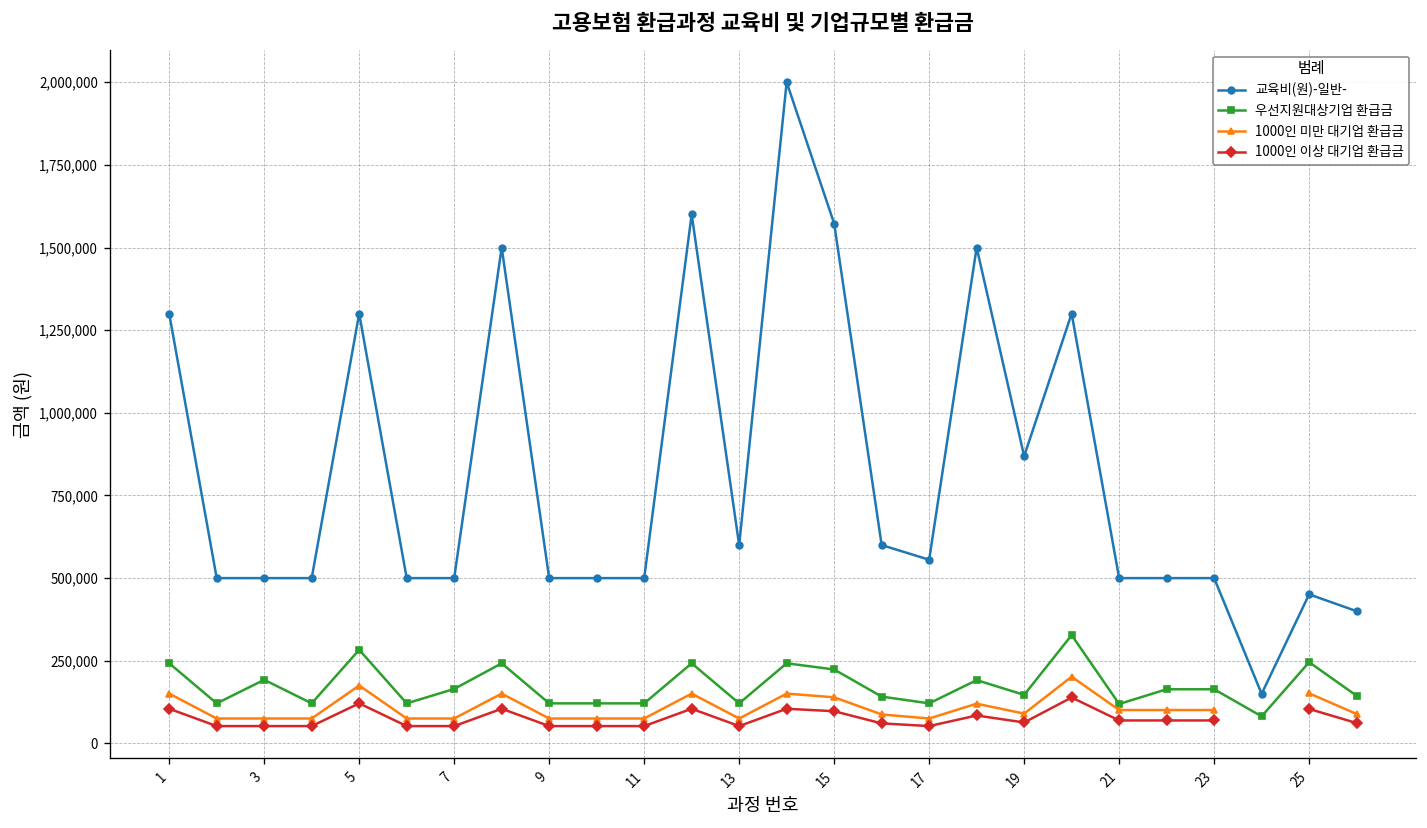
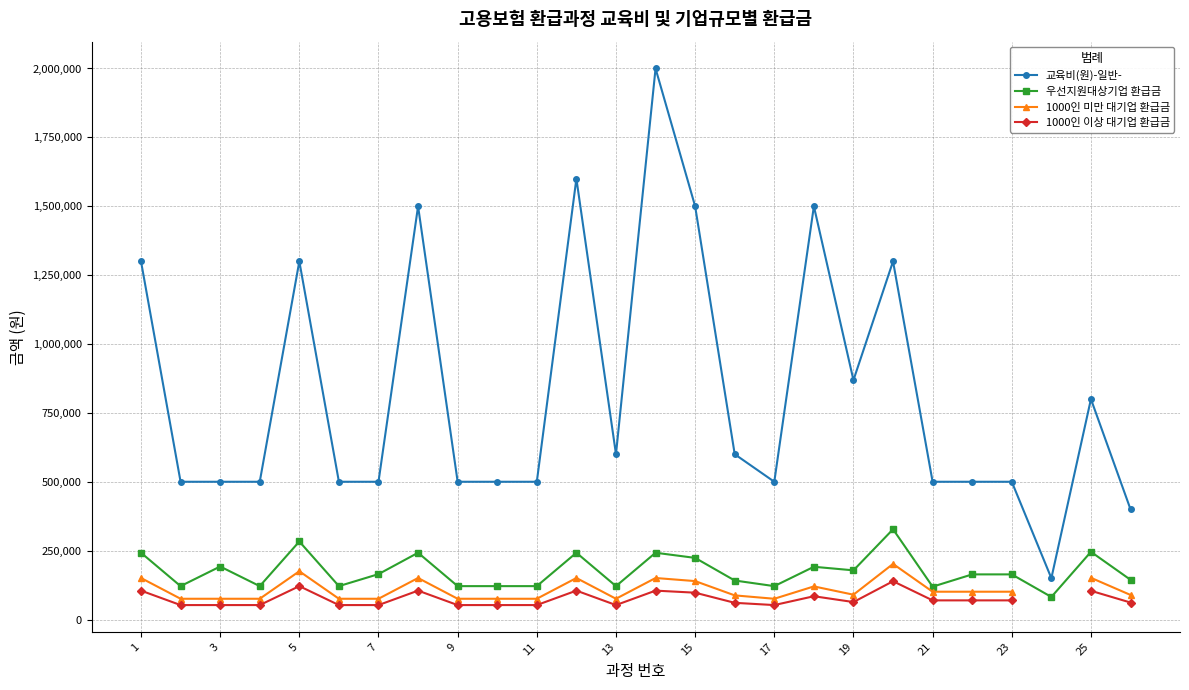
교육비(원)-일반-, 15: 1,570,000 -> 1,500,000
교육비(원)-일반-, 17: 560,000 -> 500,000
우선지원대상기업 환급금, 19: 150,000 -> 180,000
교육비(원)-일반-, 25: 450,000 -> 800,000
